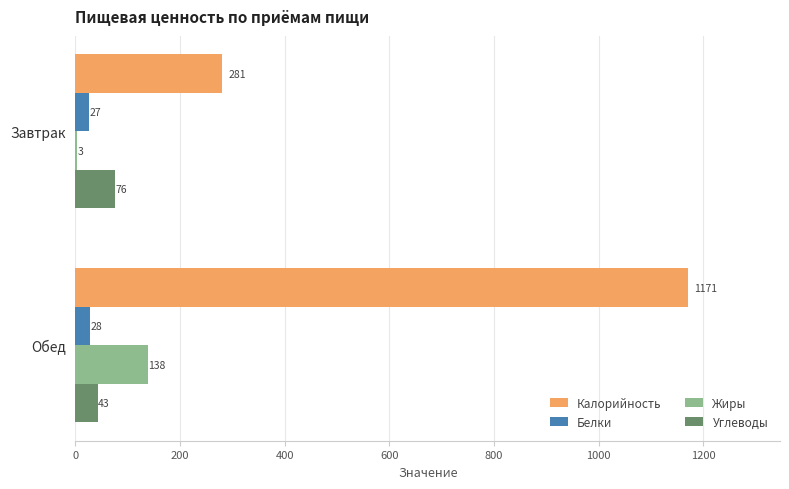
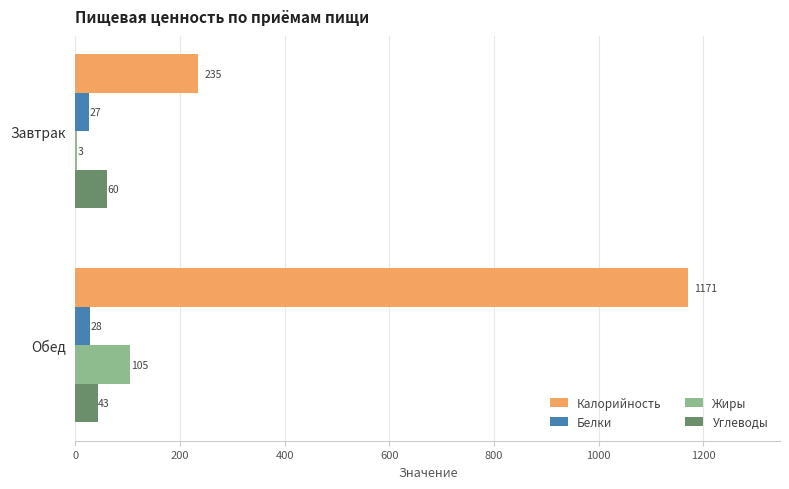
Калорийность, Завтрак: 281 -> 235
Углеводы, Завтрак: 76 -> 60
Жиры, Обед: 138 -> 105
